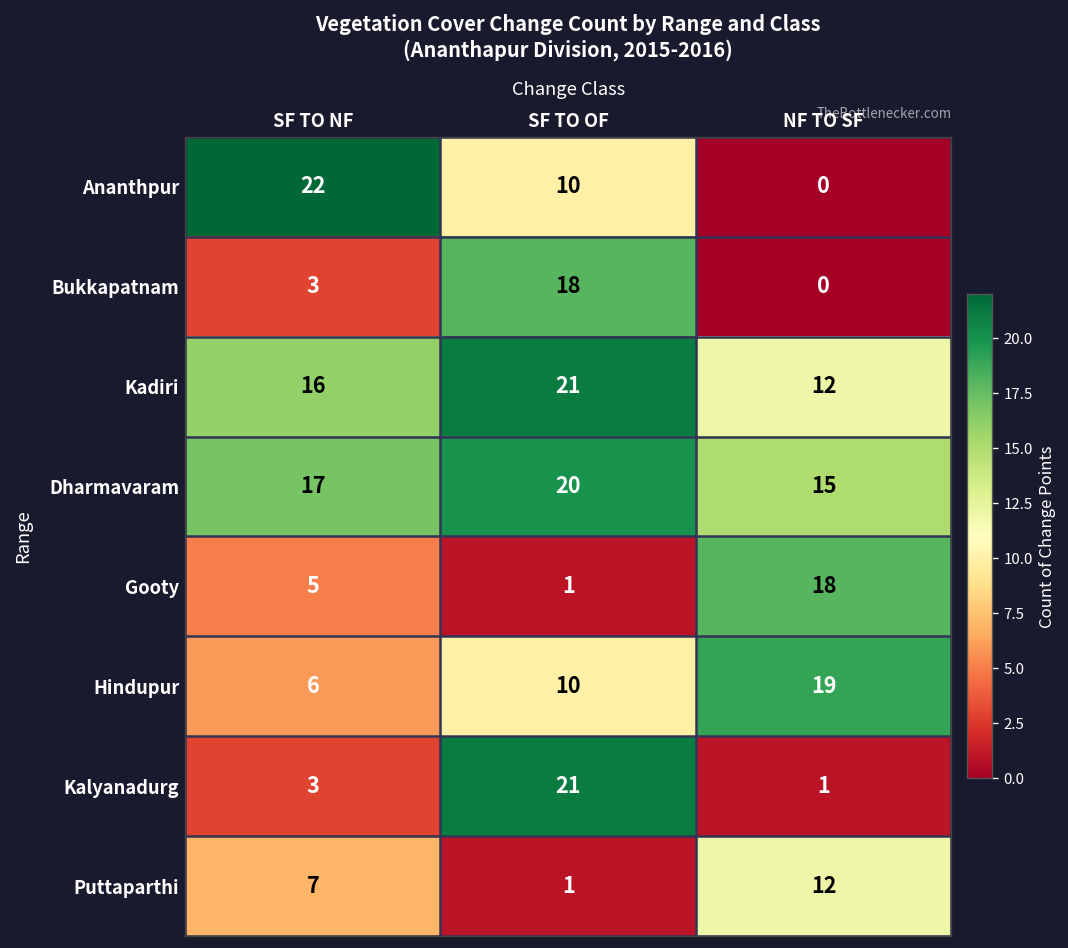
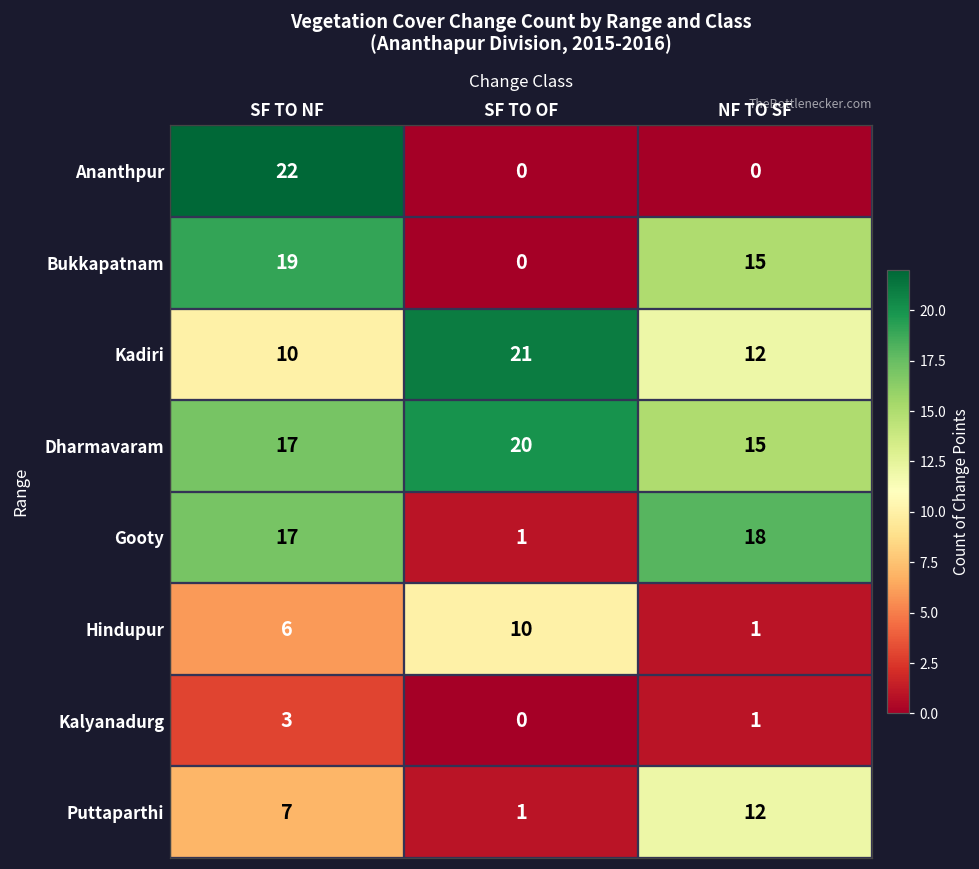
Ananthpur, SF TO OF: 10 -> 0
Bukkapatnam, SF TO NF: 3 -> 19
Bukkapatnam, SF TO OF: 18 -> 0
Bukkapatnam, NF TO SF: 0 -> 15
Kadiri, SF TO NF: 16 -> 10
Gooty, SF TO NF: 5 -> 17
Hindupur, NF TO SF: 19 -> 1
Kalyanadurg, SF TO OF: 21 -> 0
